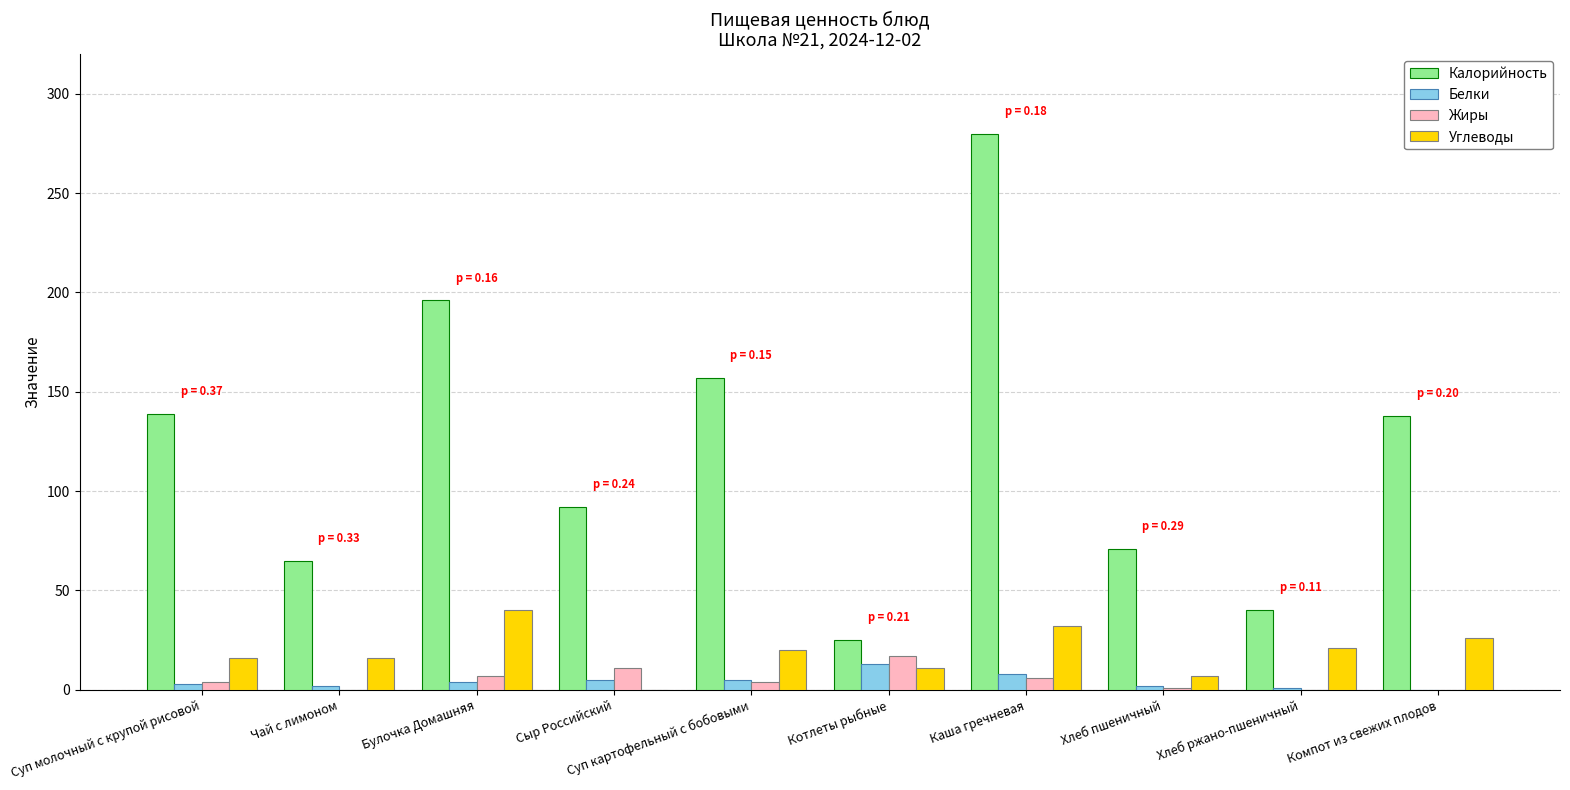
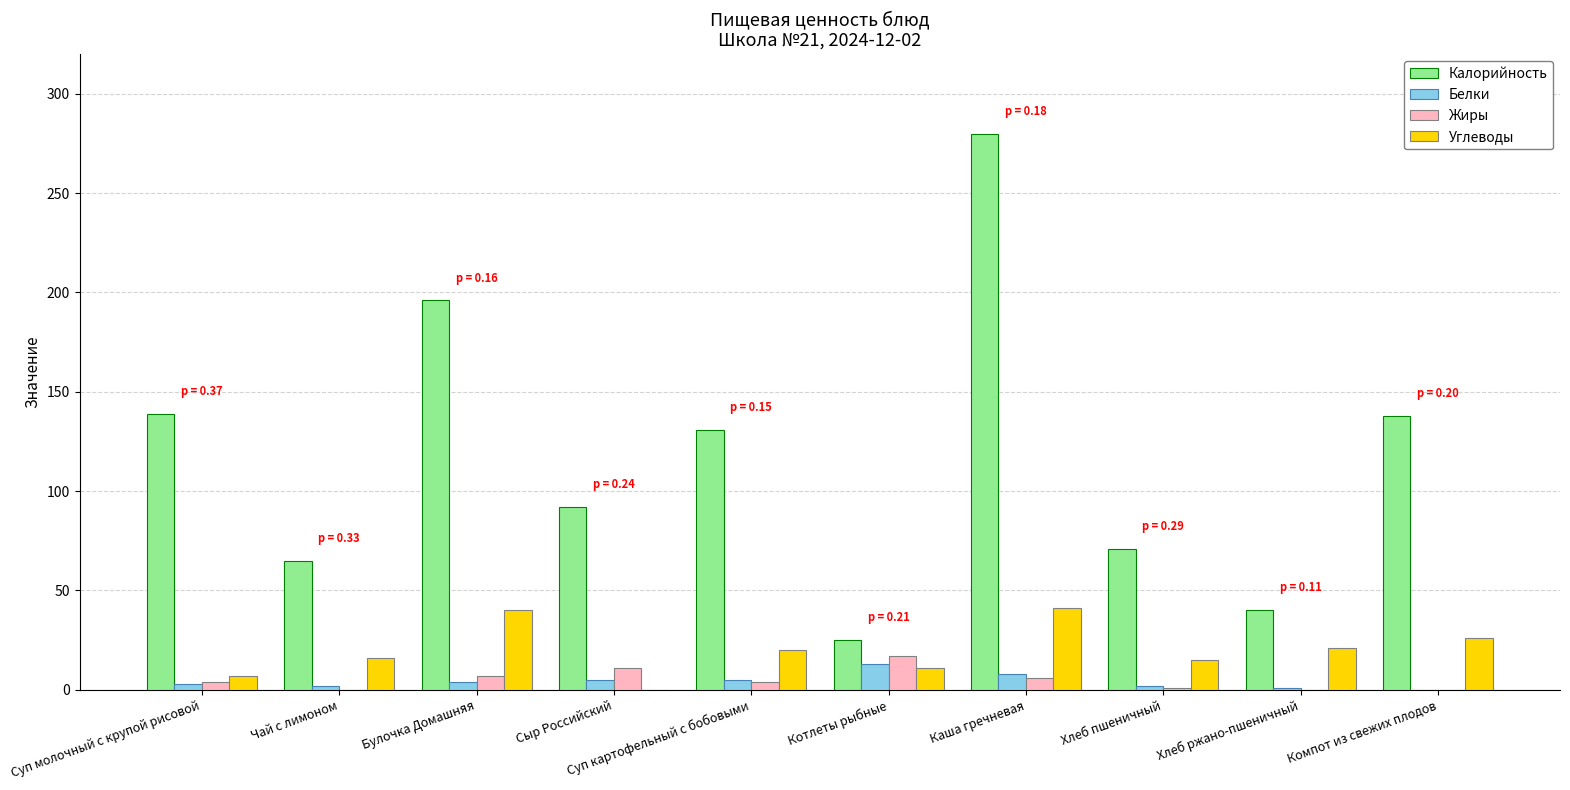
Углеводы, Суп молочный с крупой рисовой: 16 -> 7
Калорийность, Суп картофельный с бобовыми: 157 -> 131
Углеводы, Каша гречневая: 32 -> 41
Углеводы, Хлеб пшеничный: 7 -> 15
